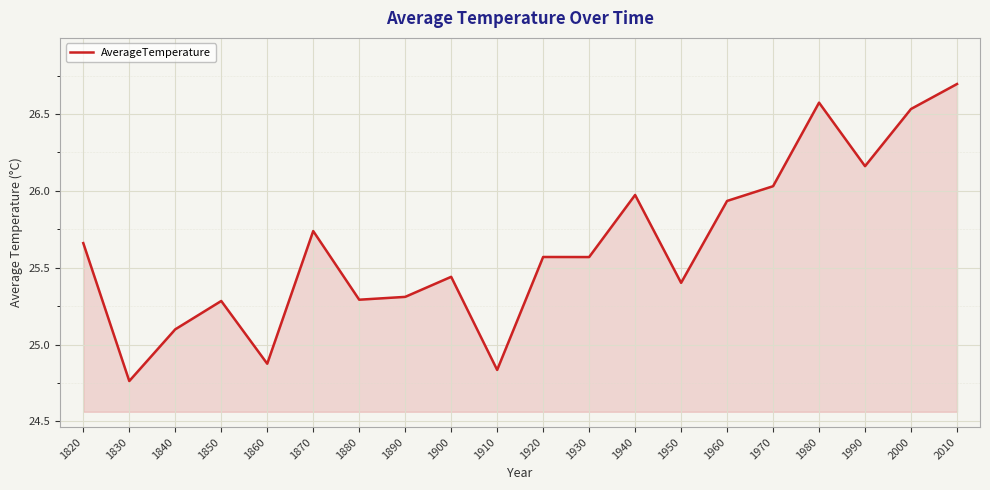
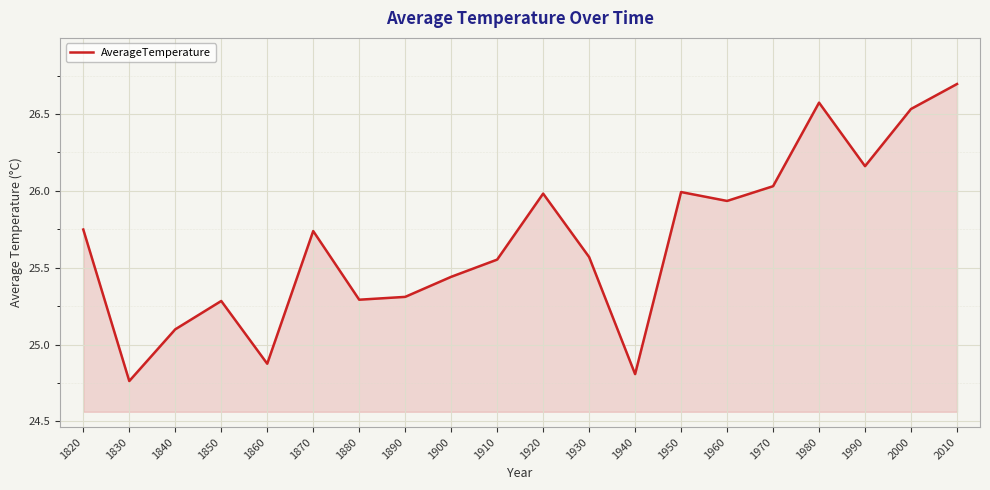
1820: 25.66 -> 25.75
1910: 24.84 -> 25.55
1920: 25.57 -> 25.98
1940: 25.97 -> 24.81
1950: 25.40 -> 25.99
